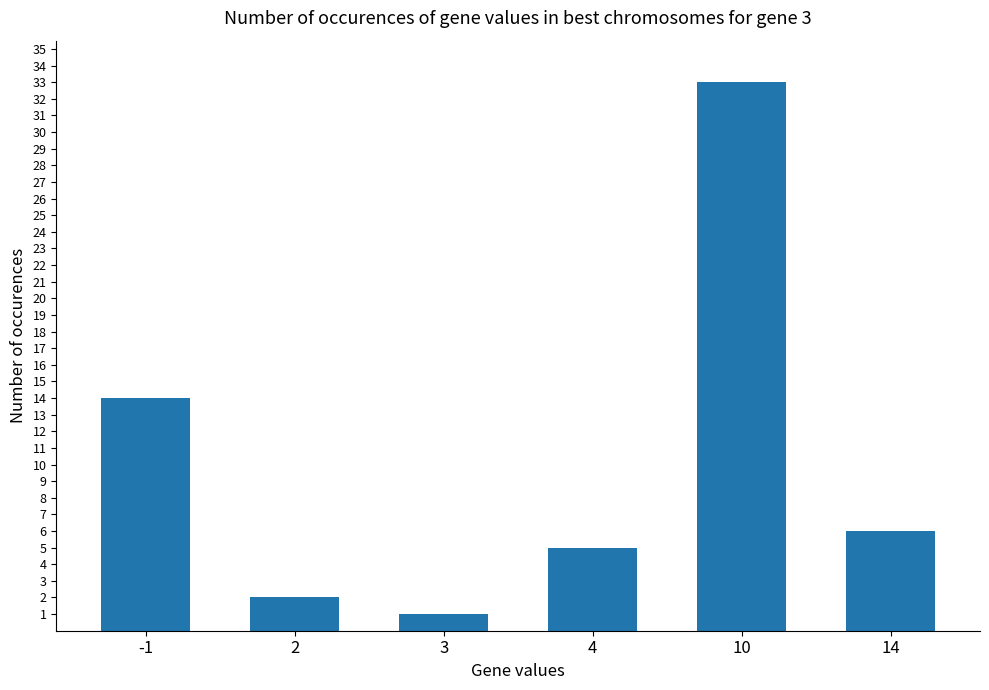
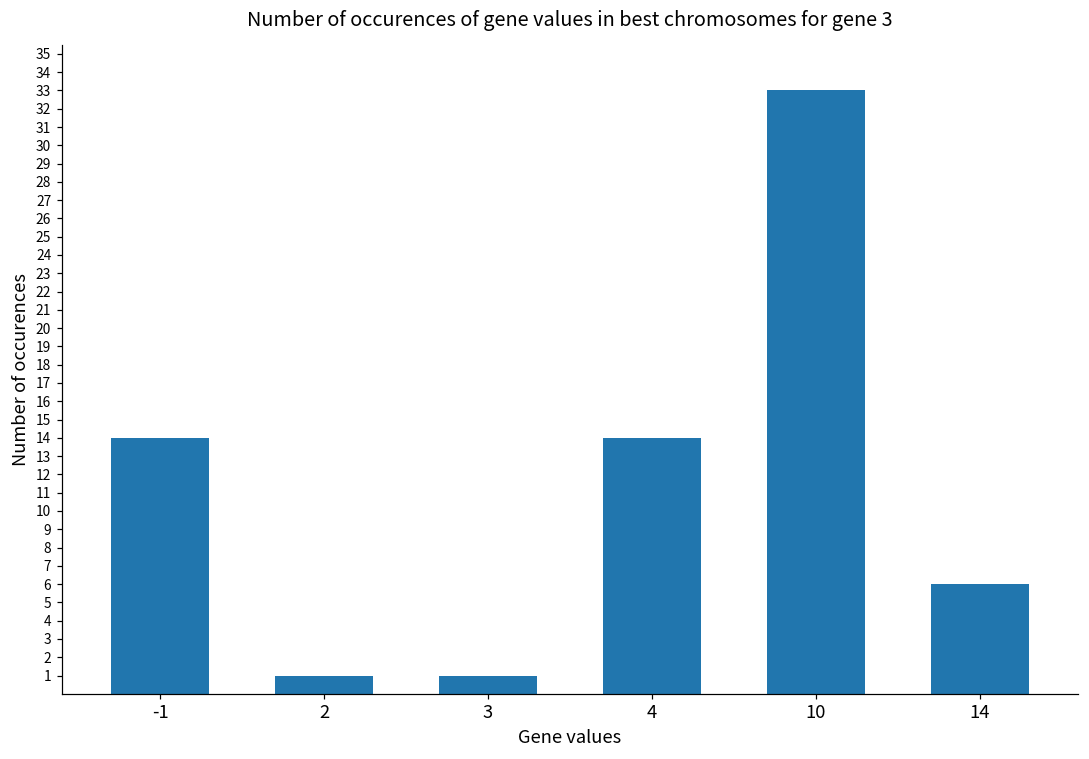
2: 2 -> 1
4: 5 -> 14
